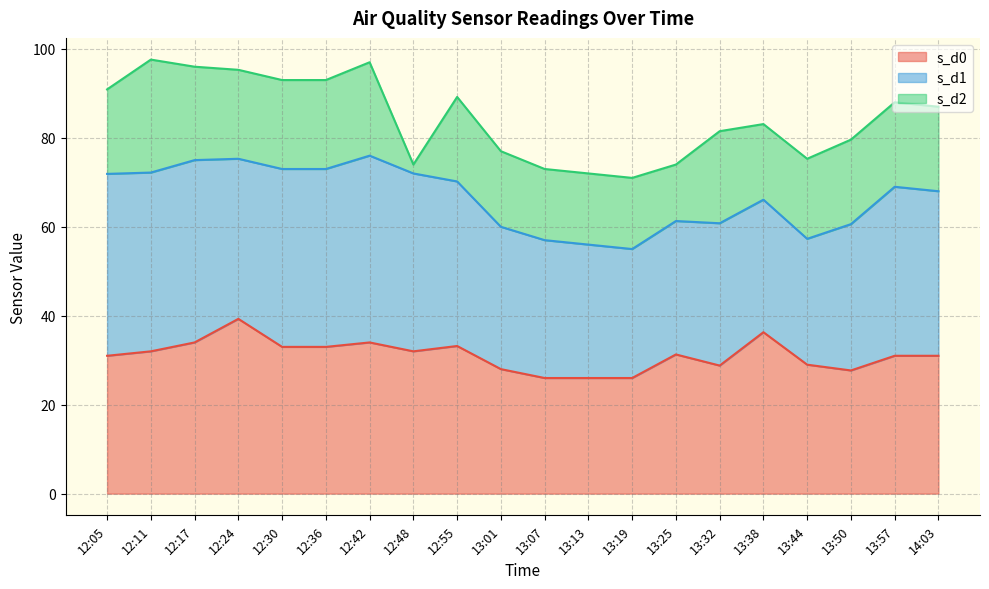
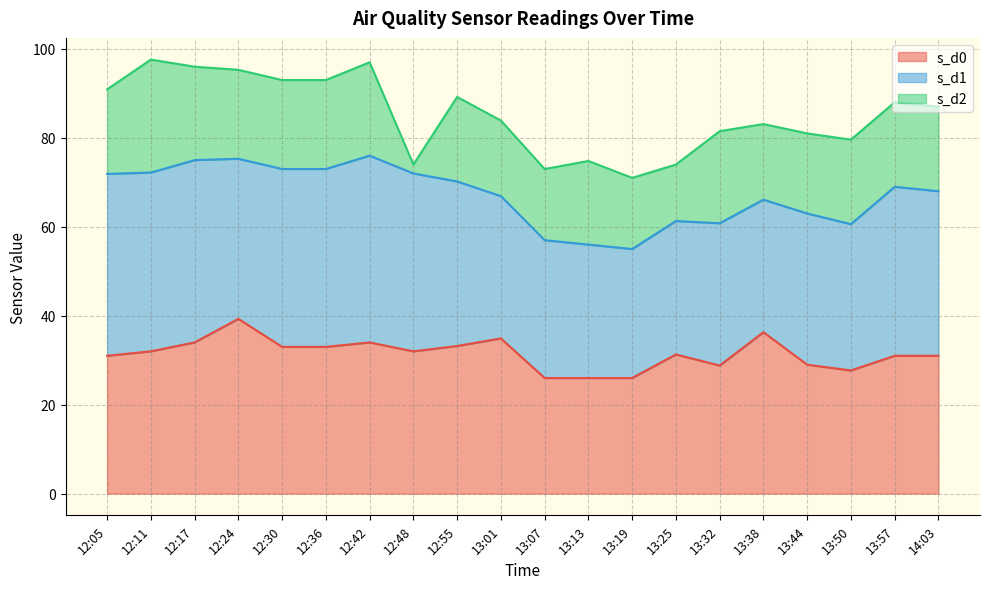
s_d0, 13:01: 28 -> 35
s_d2, 13:13: 16 -> 19
s_d1, 13:44: 28 -> 34
